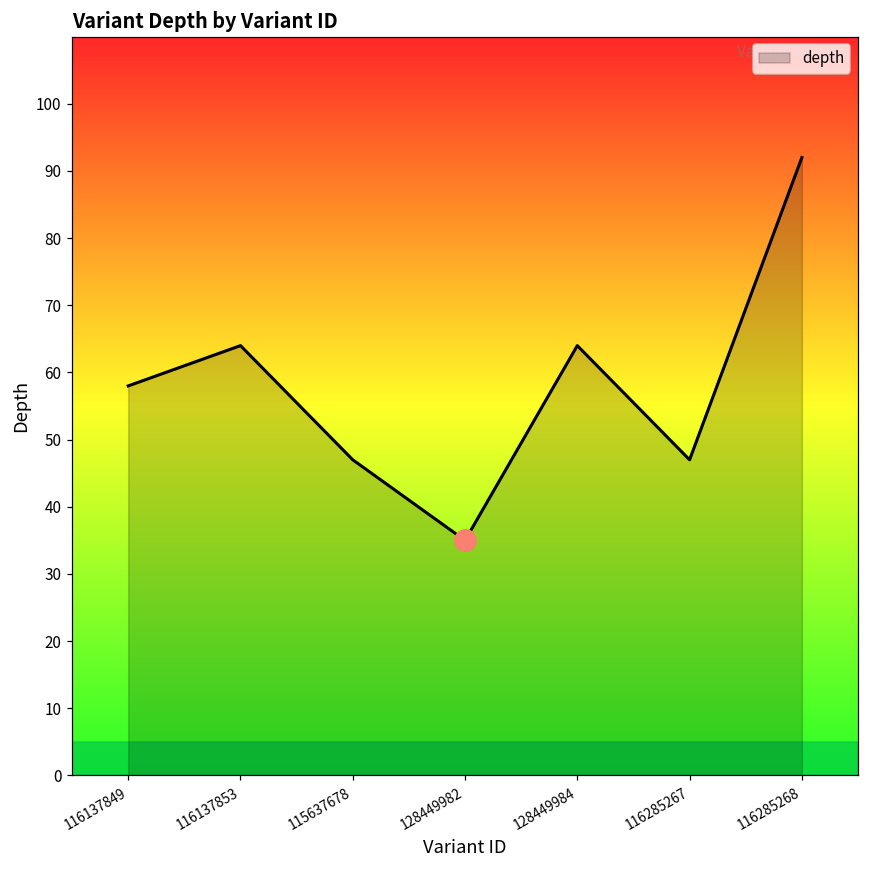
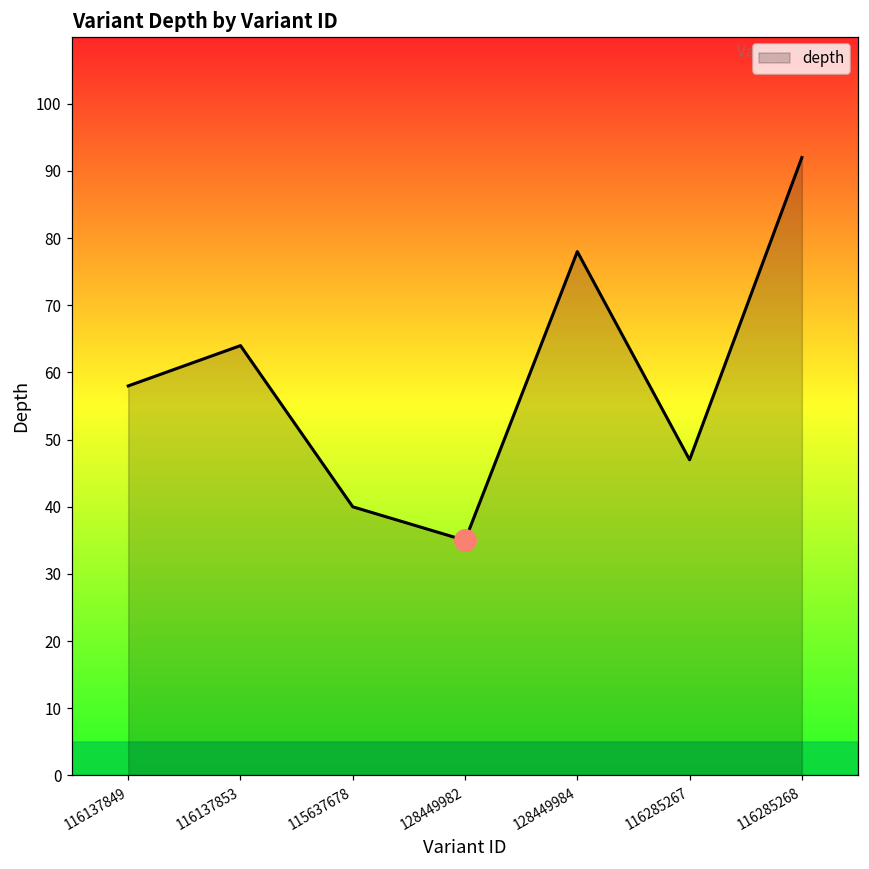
depth, 115637678: 47 -> 40
depth, 128449984: 64 -> 78
